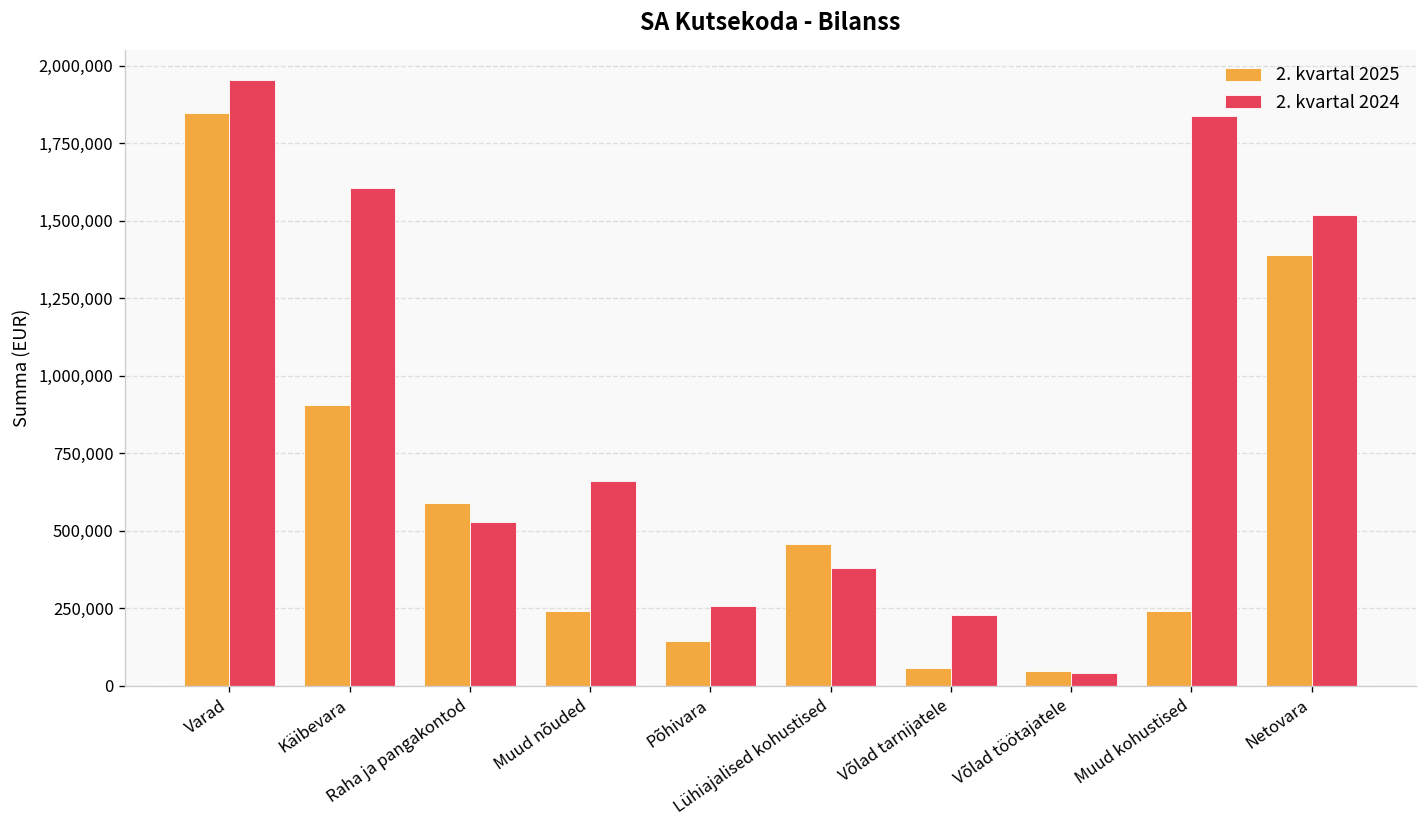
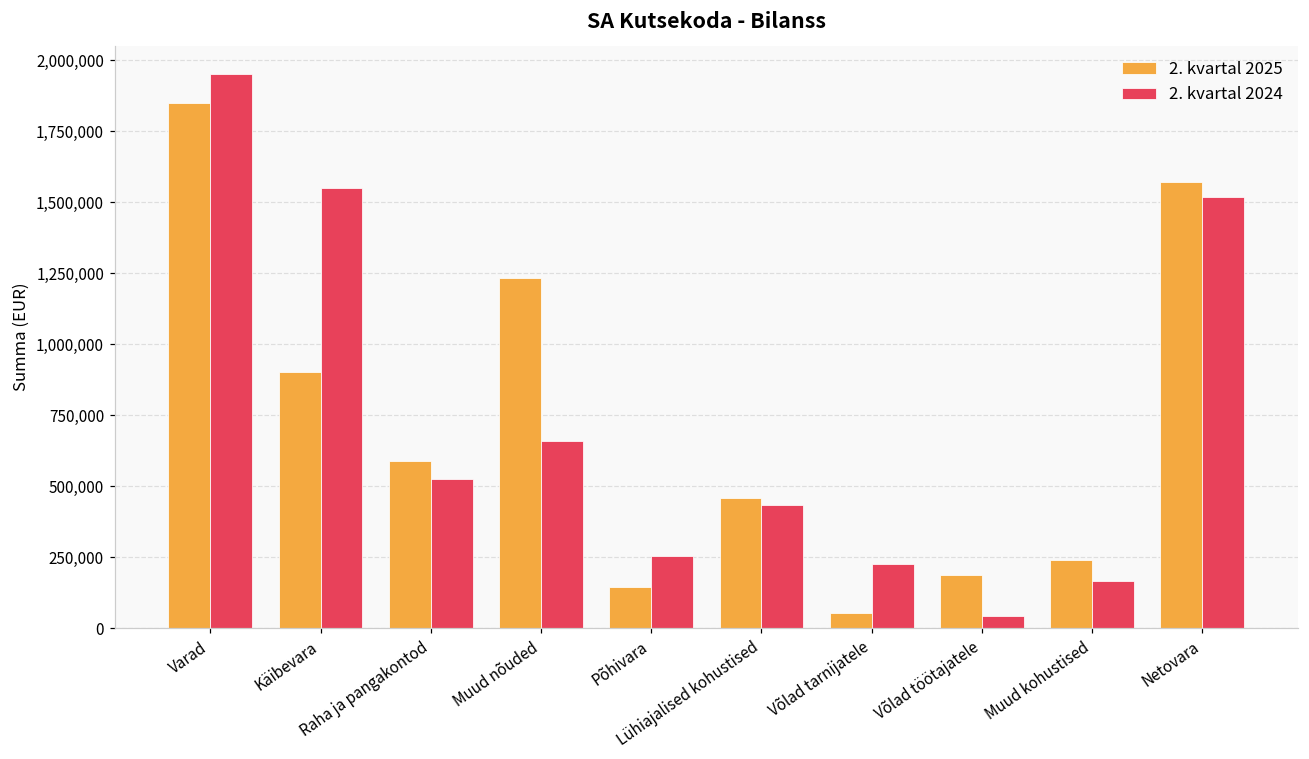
2. kvartal 2024, Käibevara: 1,610,000 -> 1,550,000
2. kvartal 2025, Muud nõuded: 240,000 -> 1,230,000
2. kvartal 2024, Lühiajalised kohustised: 380,000 -> 440,000
2. kvartal 2025, Võlad töötajatele: 50,000 -> 190,000
2. kvartal 2024, Muud kohustised: 1,840,000 -> 170,000
2. kvartal 2025, Netovara: 1,390,000 -> 1,570,000
